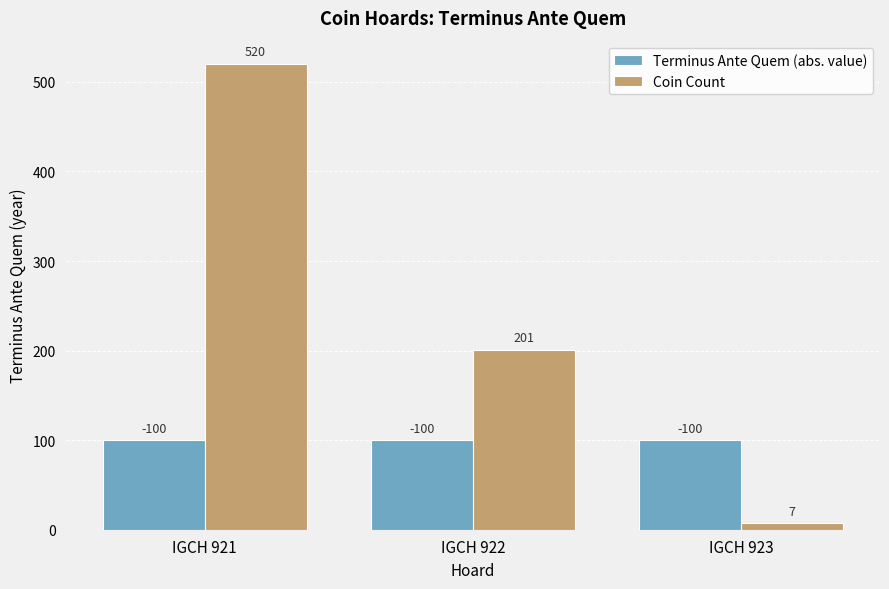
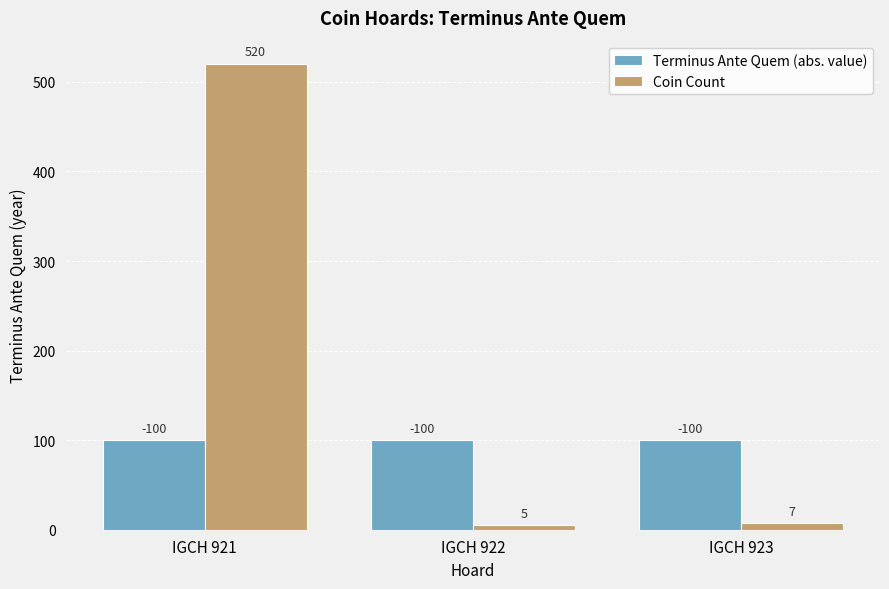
Coin Count, IGCH 922: 201 -> 5
